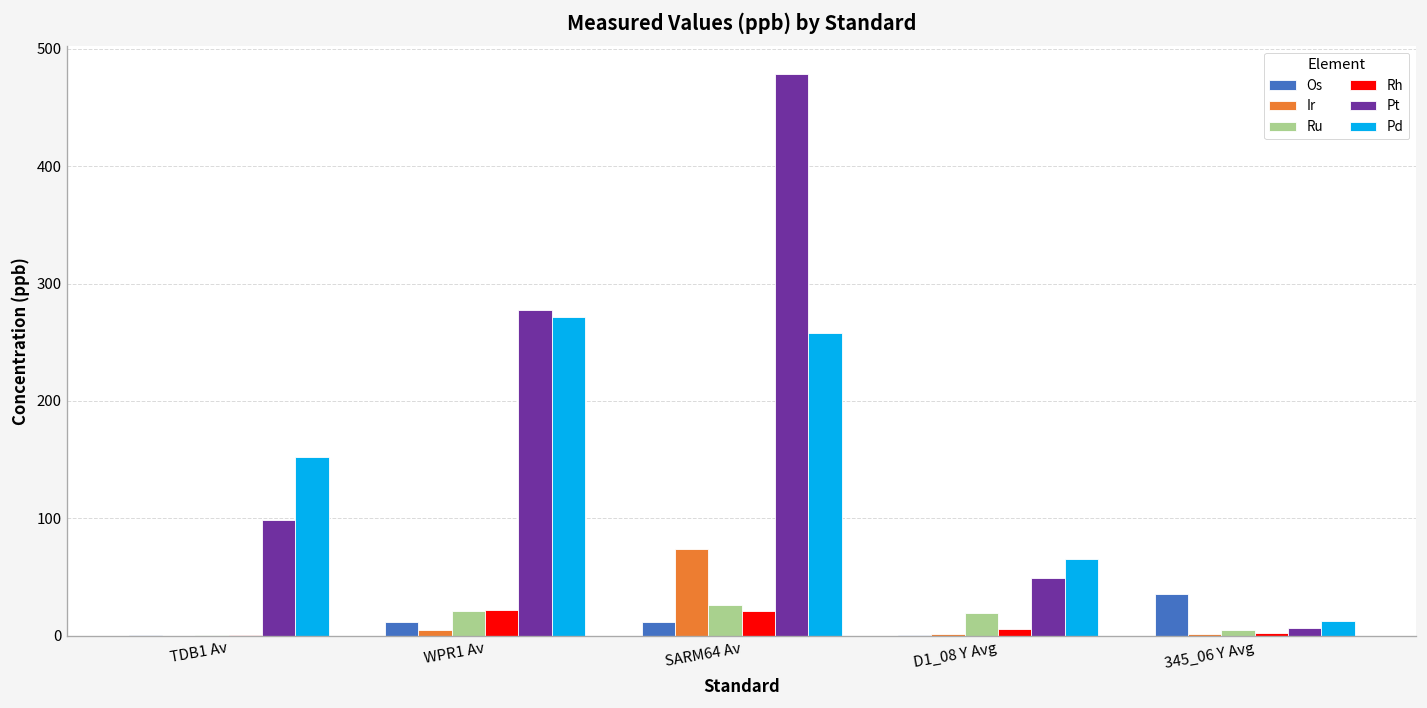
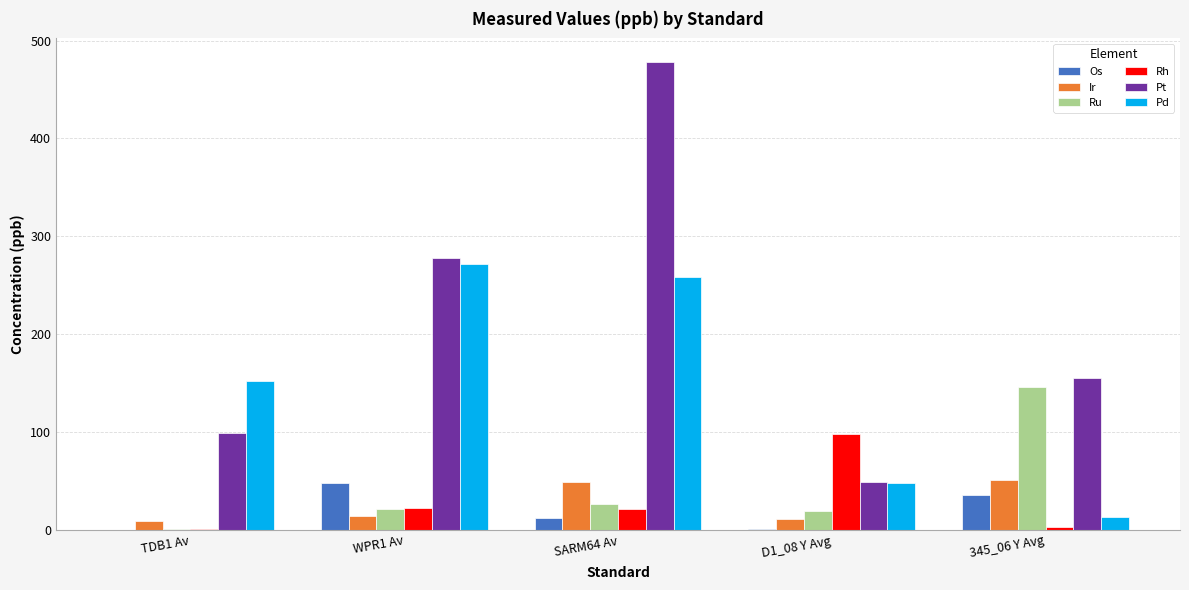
Ir, TDB1 Av: 0 -> 10
Os, WPR1 Av: 10 -> 50
Ir, WPR1 Av: 0 -> 10
Ir, SARM64 Av: 70 -> 50
Ir, D1_08 Y Avg: 0 -> 10
Rh, D1_08 Y Avg: 10 -> 100
Pd, D1_08 Y Avg: 70 -> 50
Ir, 345_06 Y Avg: 0 -> 50
Ru, 345_06 Y Avg: 0 -> 150
Pt, 345_06 Y Avg: 10 -> 150
